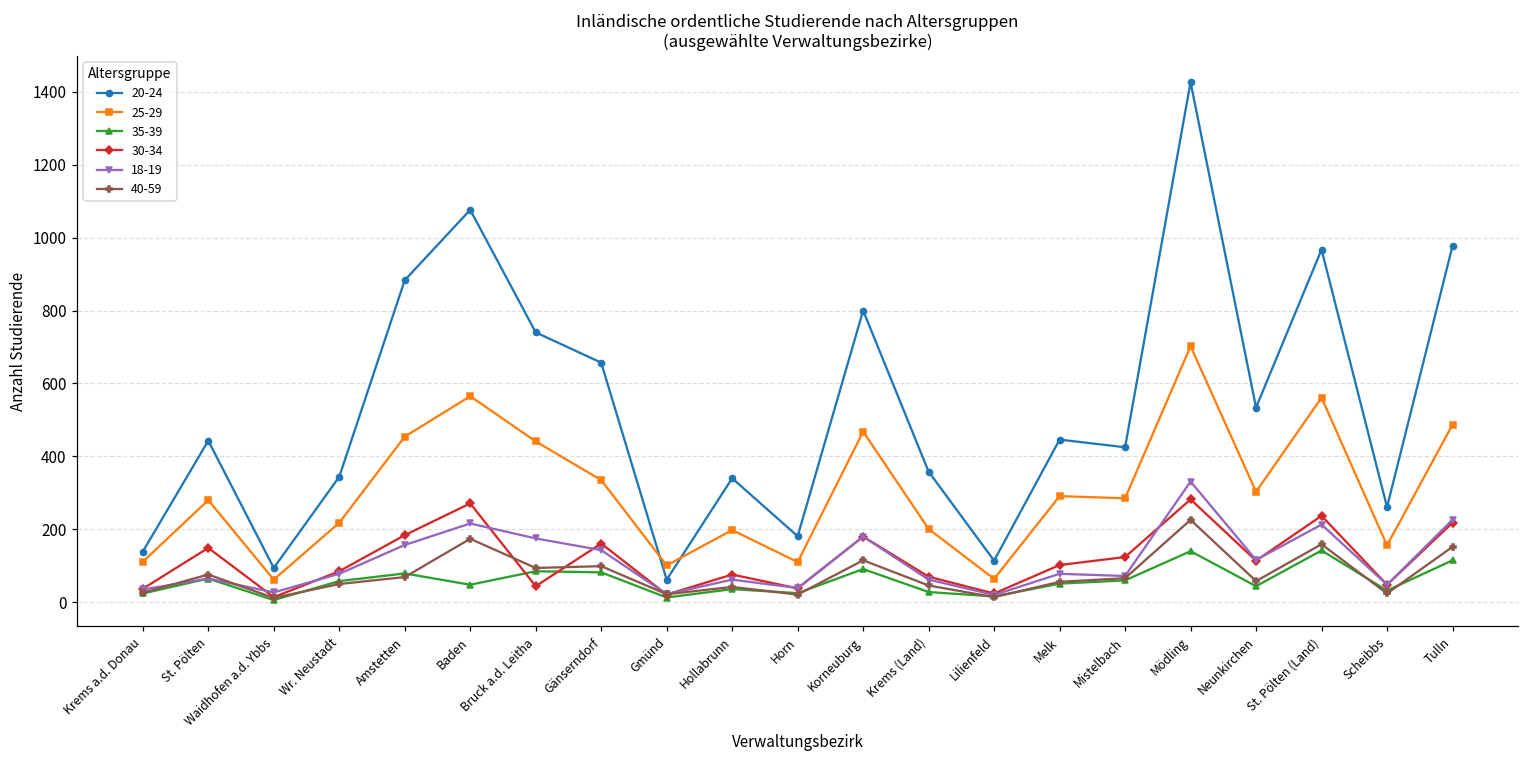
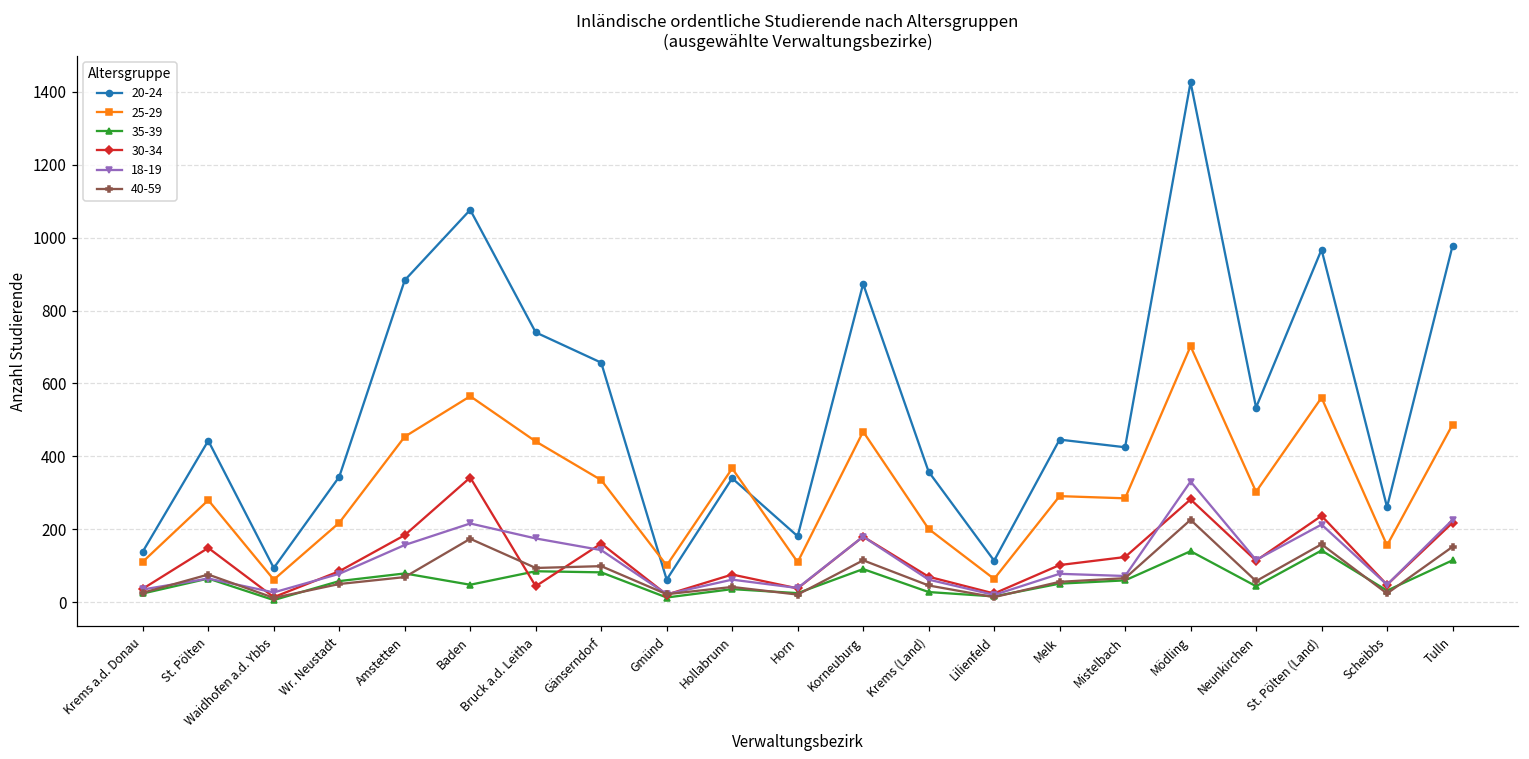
30-34, Baden: 270 -> 340
25-29, Hollabrunn: 200 -> 370
20-24, Korneuburg: 800 -> 870
